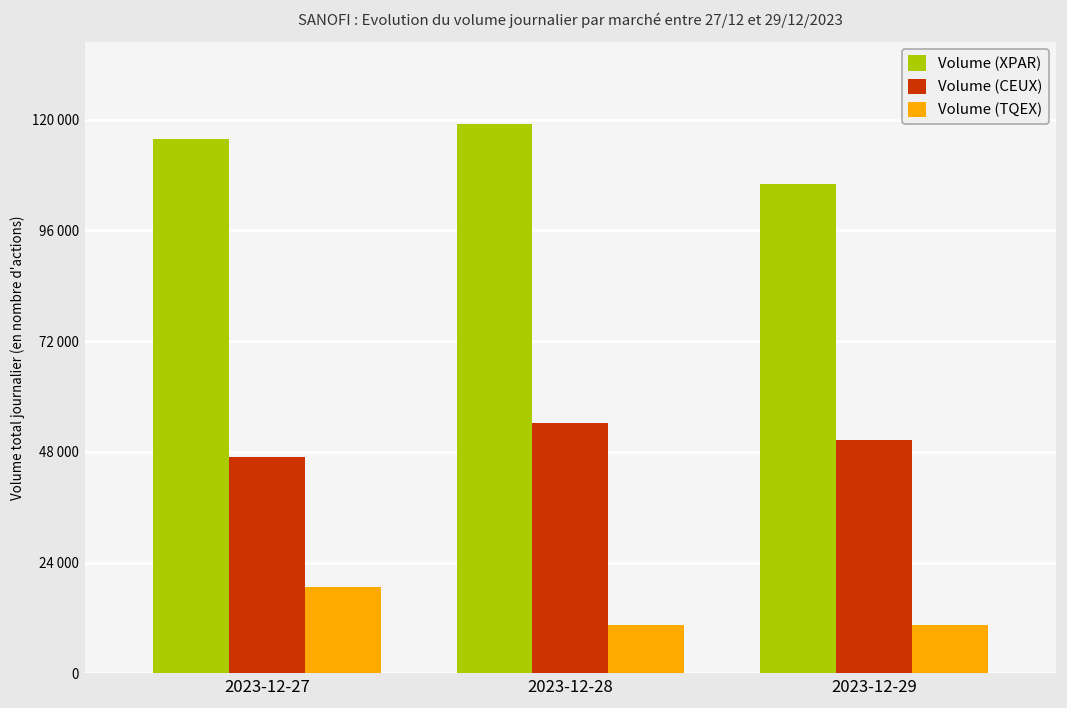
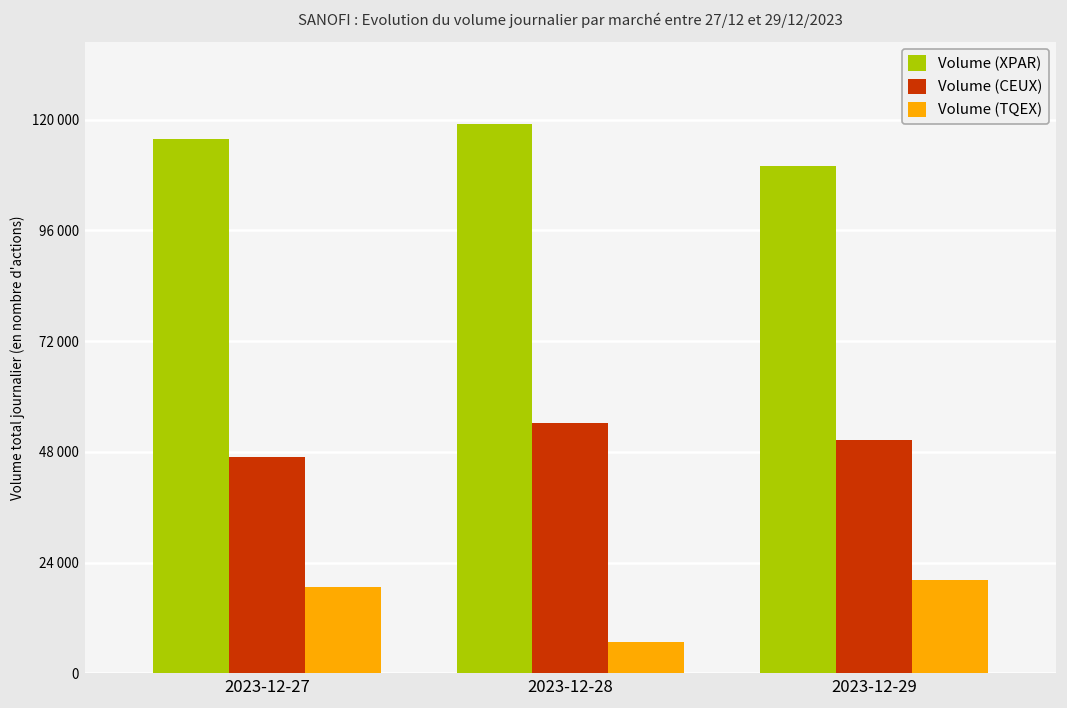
Volume (TQEX), 2023-12-28: 11000 -> 7000
Volume (XPAR), 2023-12-29: 106000 -> 110000
Volume (TQEX), 2023-12-29: 10000 -> 20000
